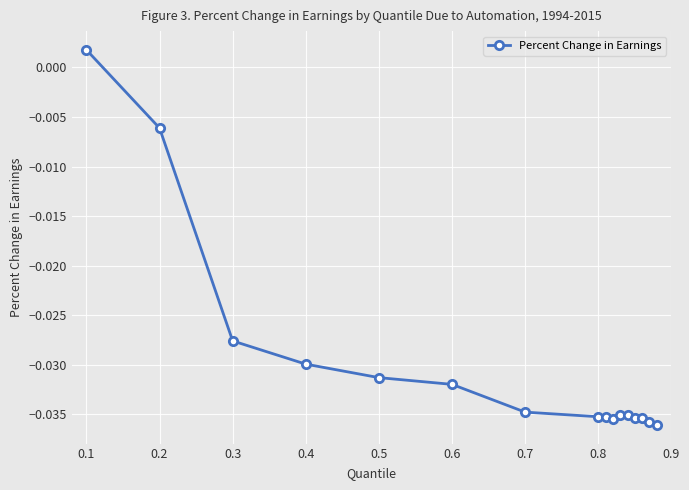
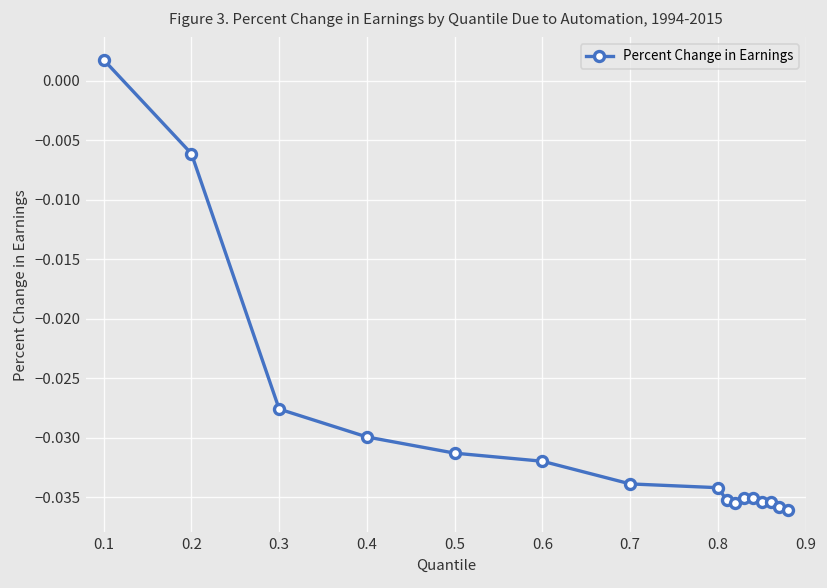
0.7: -0.035 -> -0.034
0.8: -0.035 -> -0.034
